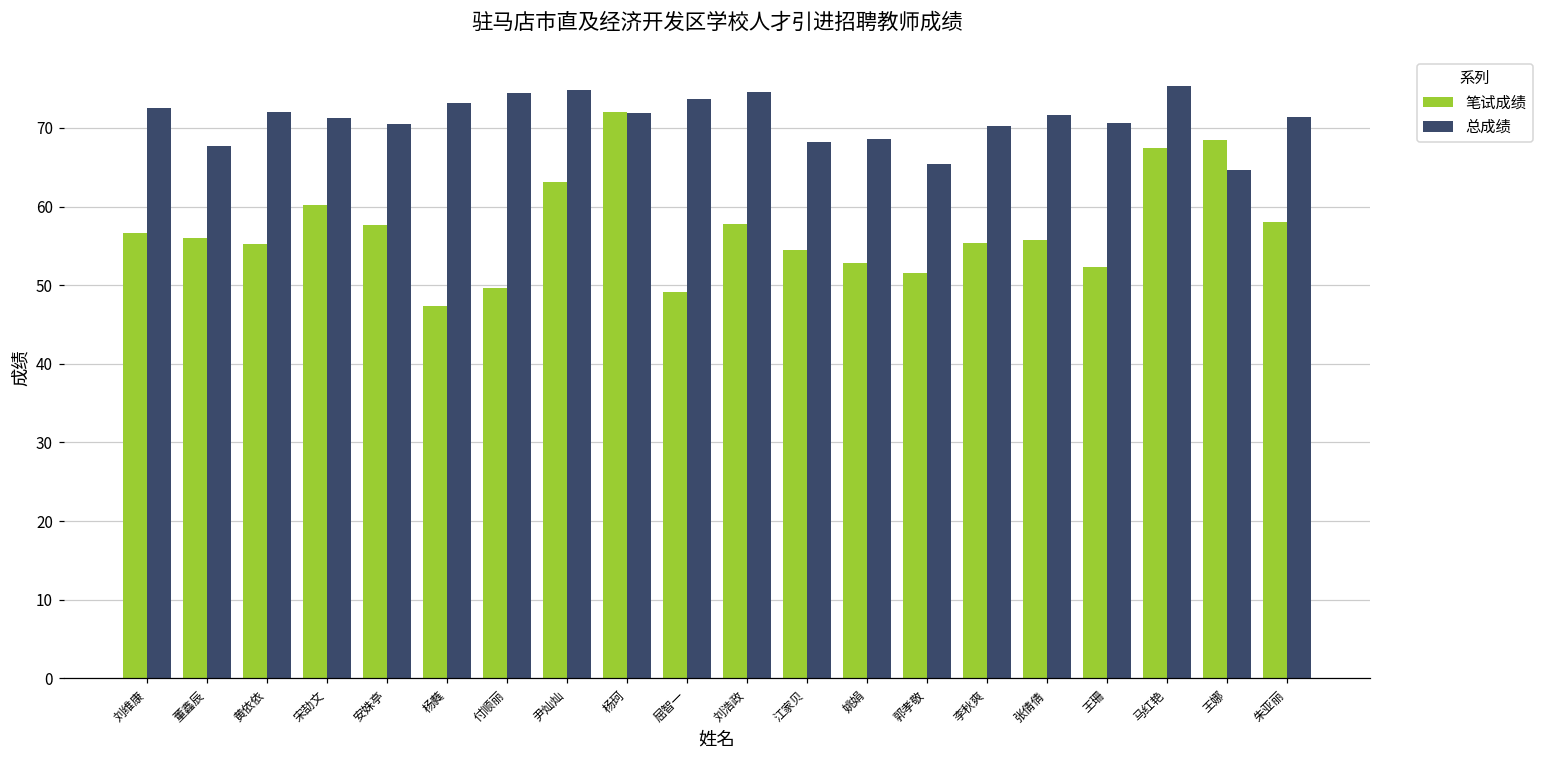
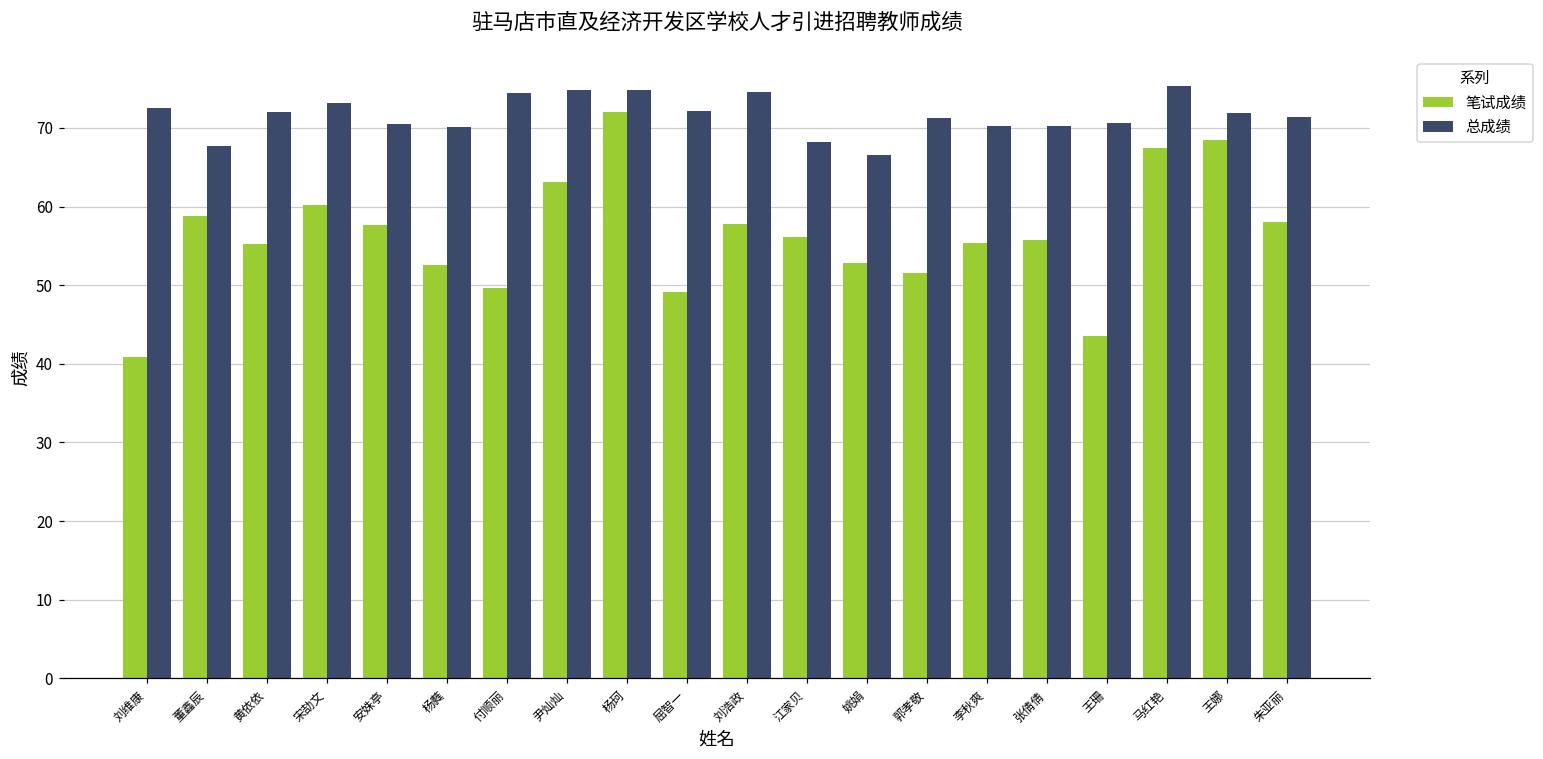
笔试成绩, 刘维康: 57 -> 41
笔试成绩, 董鑫辰: 56 -> 59
总成绩, 宋劼文: 71 -> 73
笔试成绩, 杨蕤: 47 -> 53
总成绩, 杨蕤: 73 -> 70
总成绩, 杨珂: 72 -> 75
总成绩, 屈智一: 74 -> 72
笔试成绩, 江家贝: 55 -> 56
总成绩, 姚娟: 69 -> 67
总成绩, 郭孝敬: 65 -> 71
总成绩, 张倩倩: 72 -> 70
笔试成绩, 王珊: 52 -> 44
总成绩, 王娜: 65 -> 72
